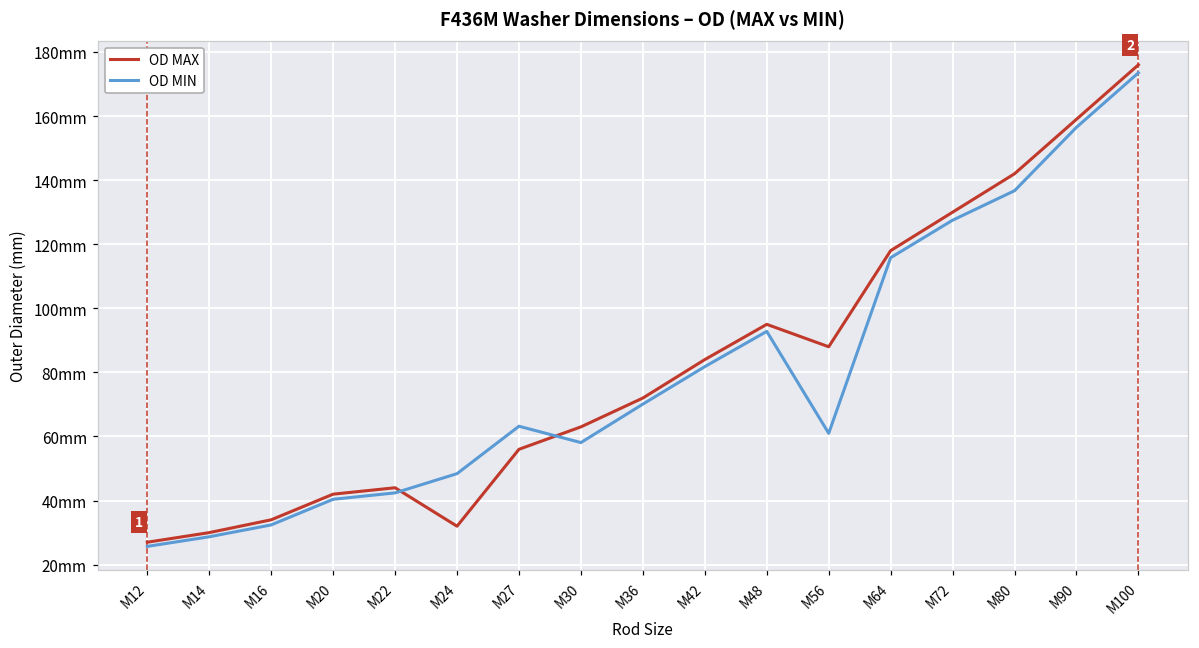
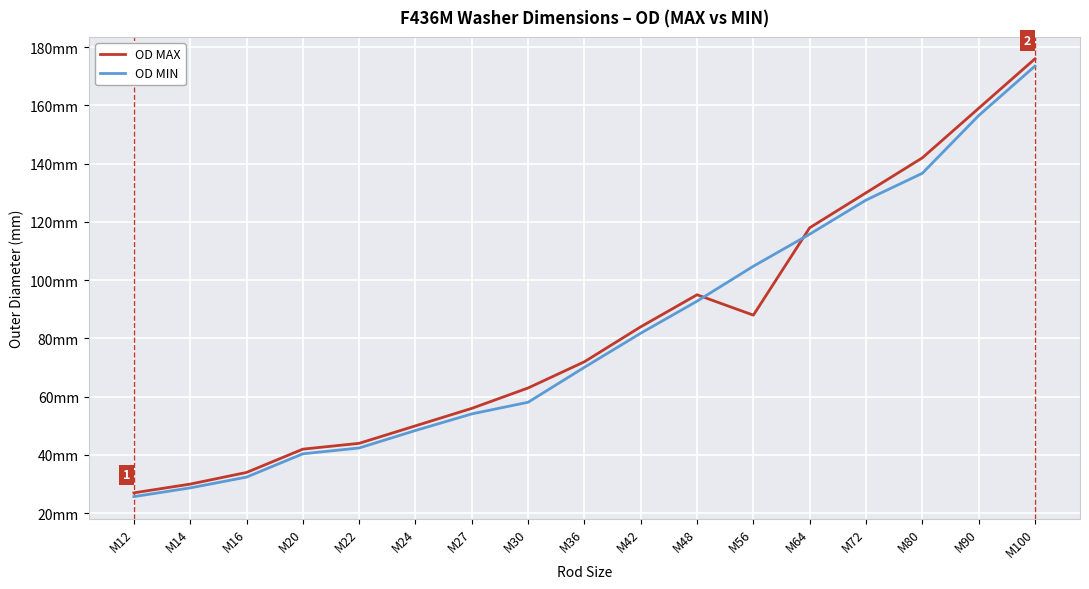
OD MAX, M24: 32mm -> 50mm
OD MIN, M27: 63mm -> 54mm
OD MIN, M56: 61mm -> 105mm
